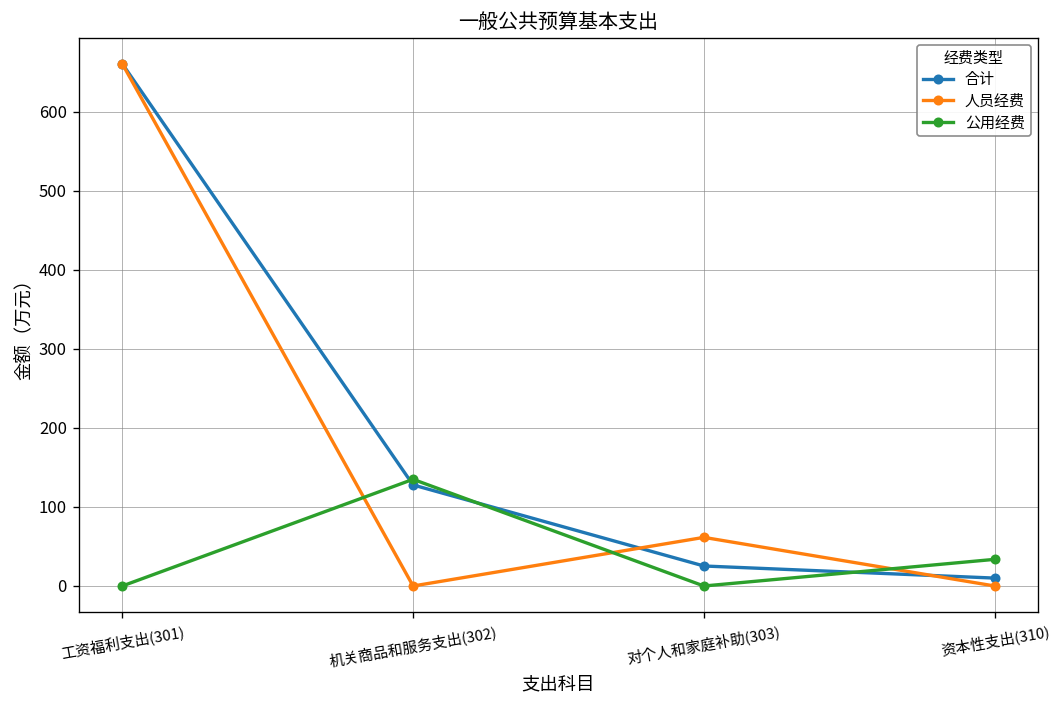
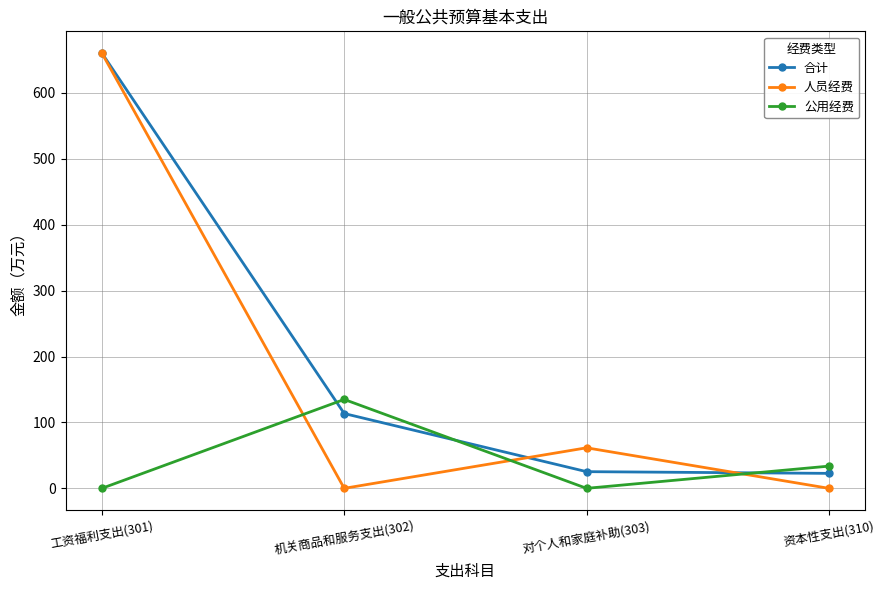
合计, 机关商品和服务支出(302): 130 -> 110
合计, 资本性支出(310): 10 -> 20
